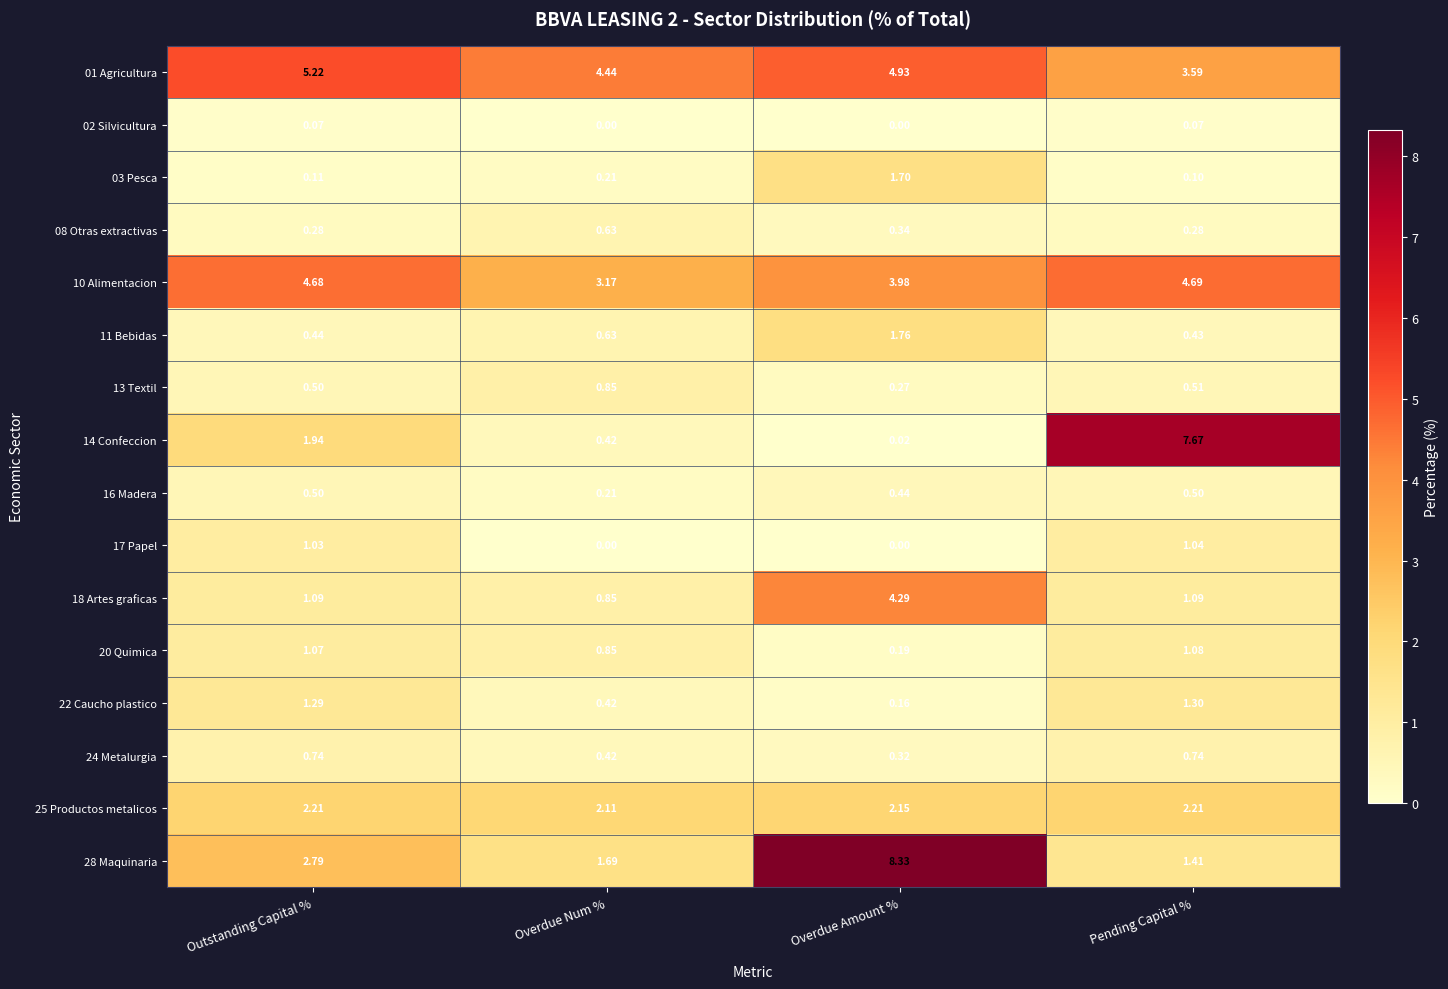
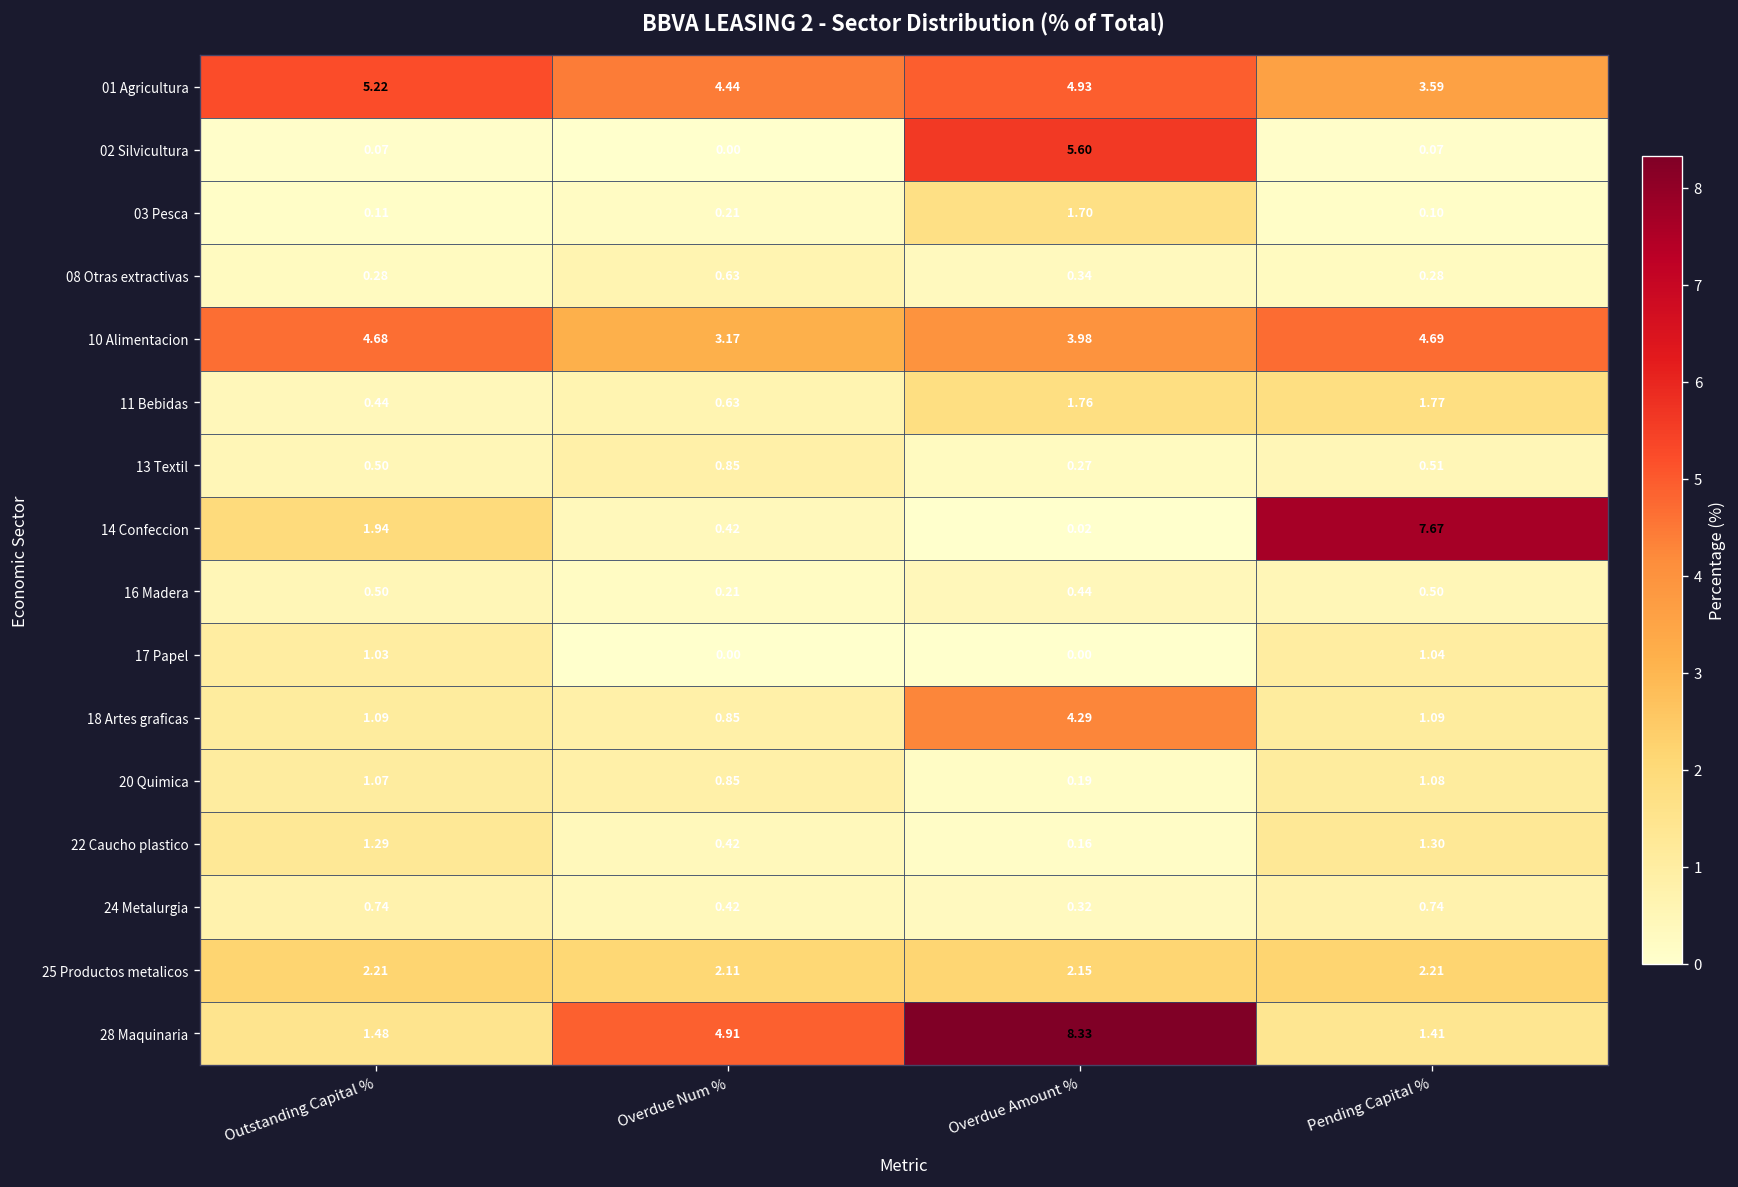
02 Silvicultura, Overdue Amount %: 0.00 -> 5.60
11 Bebidas, Pending Capital %: 0.43 -> 1.77
28 Maquinaria, Outstanding Capital %: 2.79 -> 1.48
28 Maquinaria, Overdue Num %: 1.69 -> 4.91
